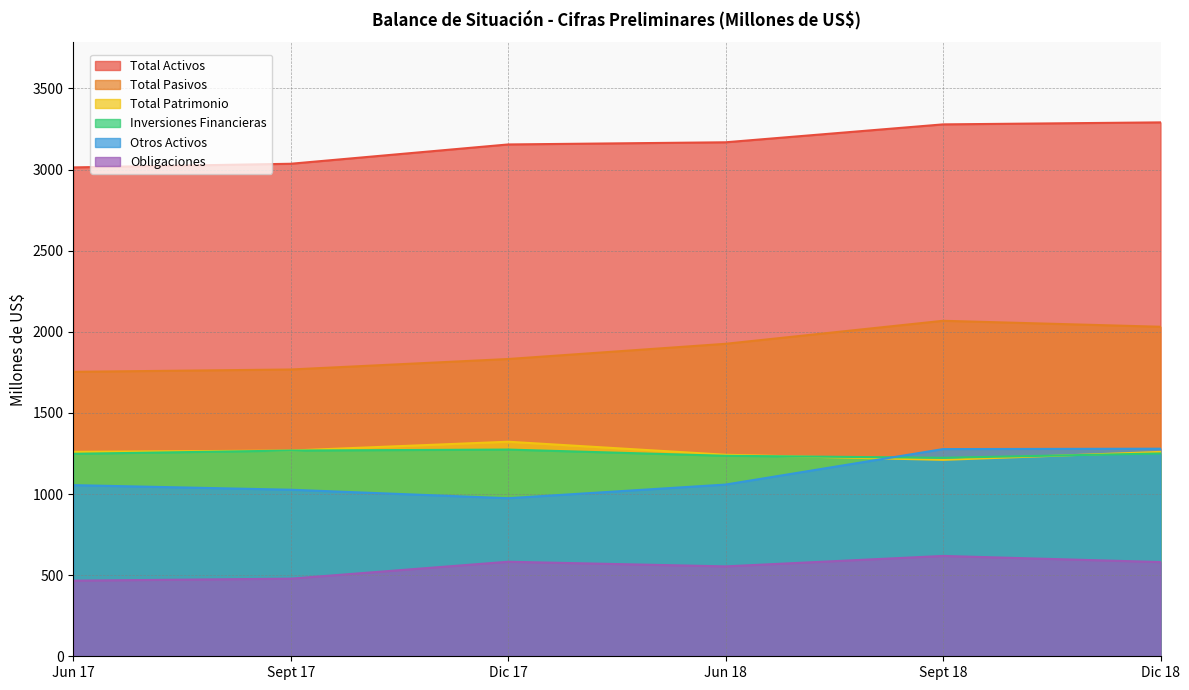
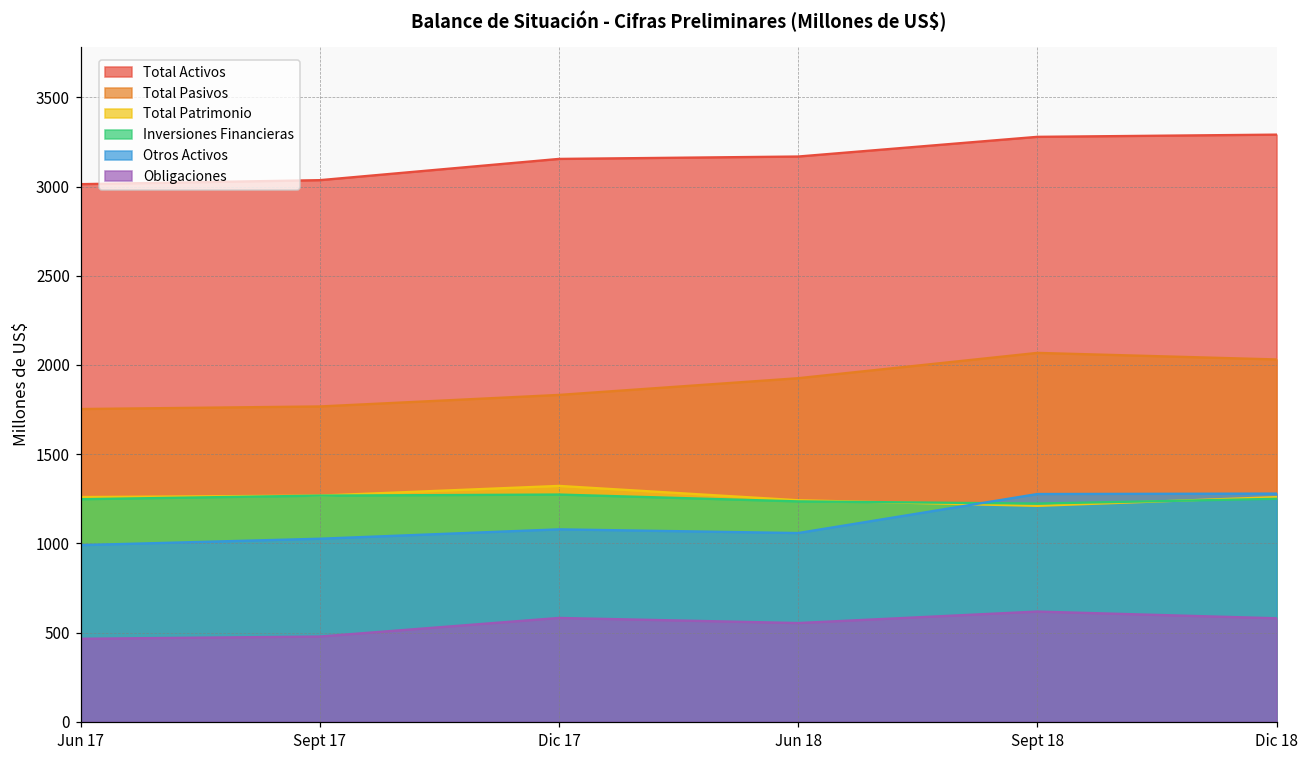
Otros Activos, Jun 17: 1050 -> 990
Otros Activos, Dic 17: 970 -> 1080
